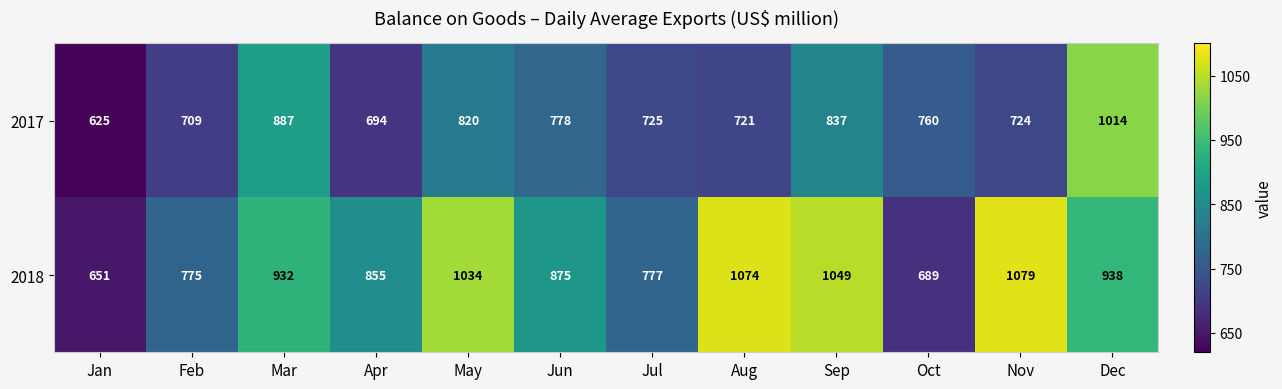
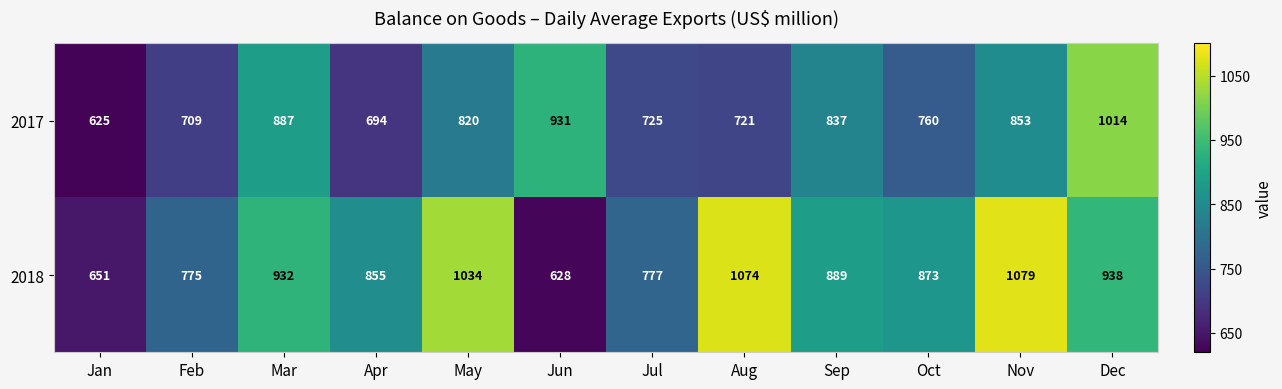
2017, Jun: 778 -> 931
2017, Nov: 724 -> 853
2018, Jun: 875 -> 628
2018, Sep: 1049 -> 889
2018, Oct: 689 -> 873
